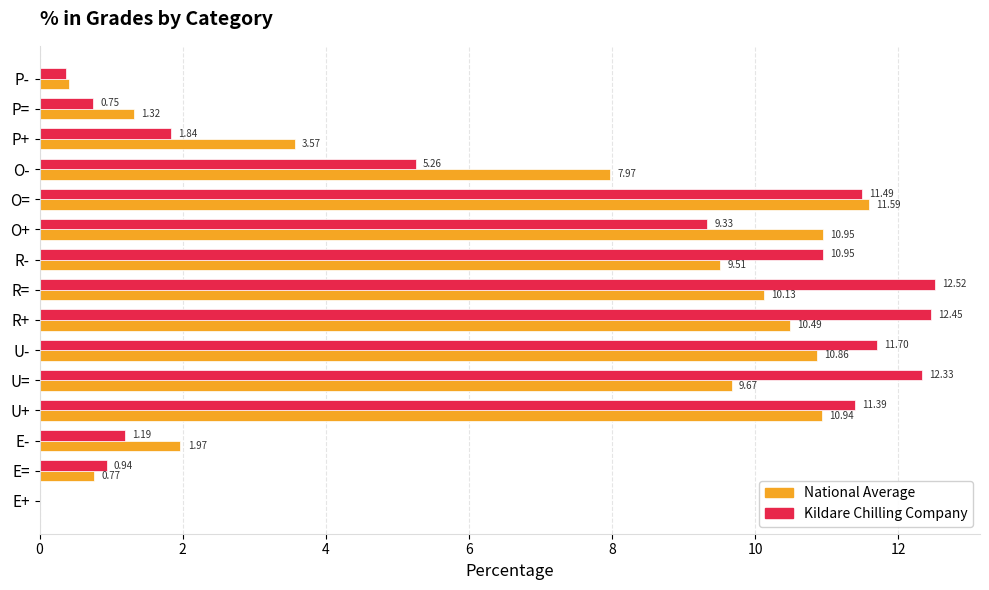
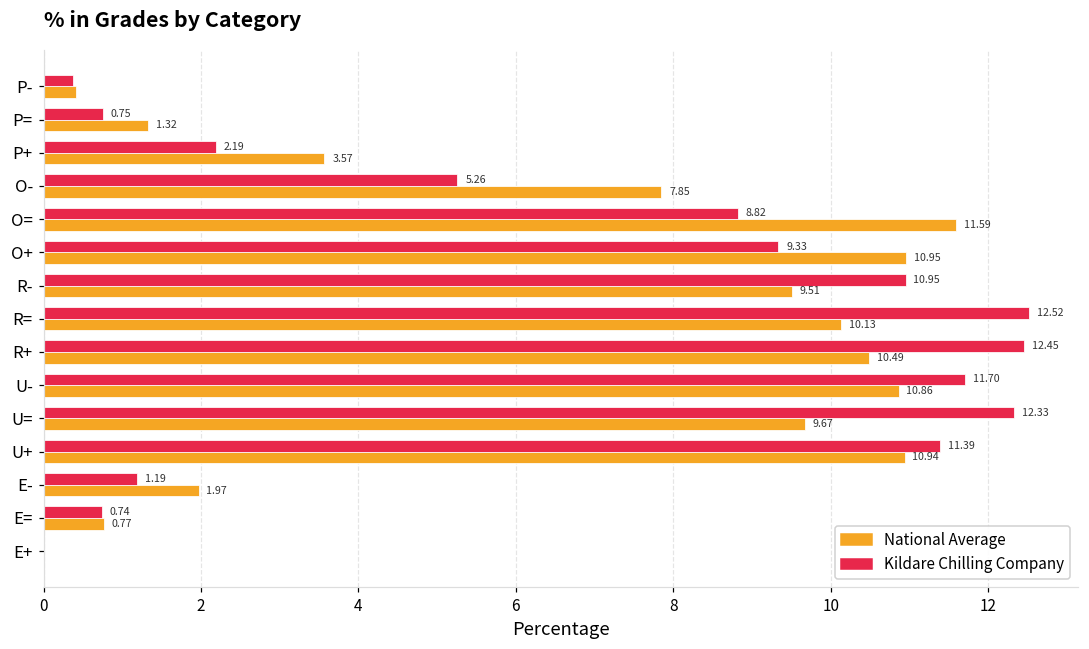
Kildare Chilling Company, P+: 1.84 -> 2.19
National Average, O-: 7.97 -> 7.85
Kildare Chilling Company, O=: 11.49 -> 8.82
Kildare Chilling Company, E=: 0.94 -> 0.74
